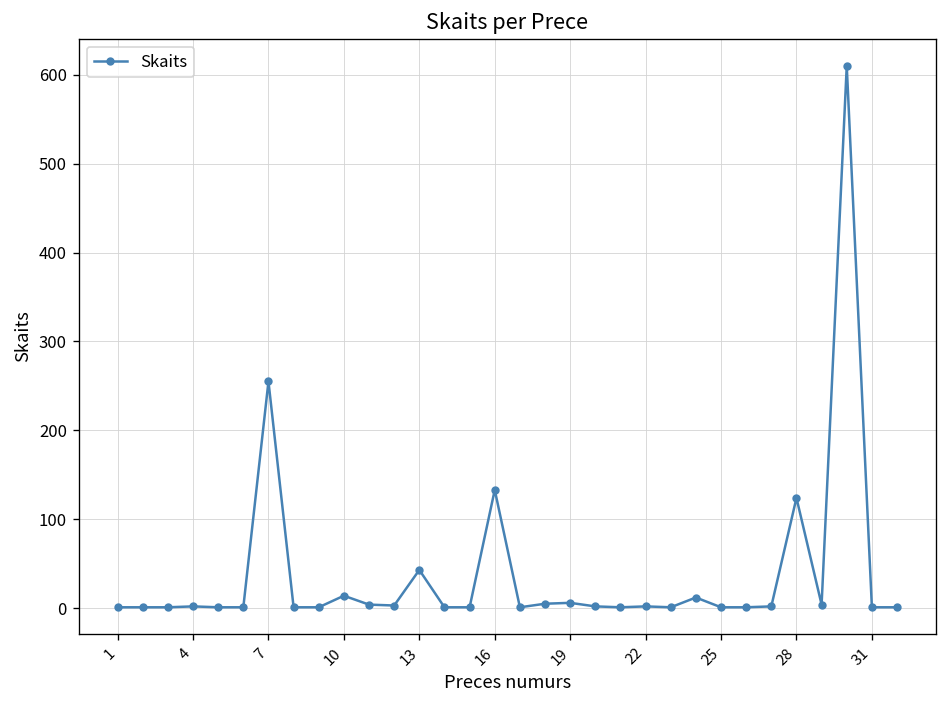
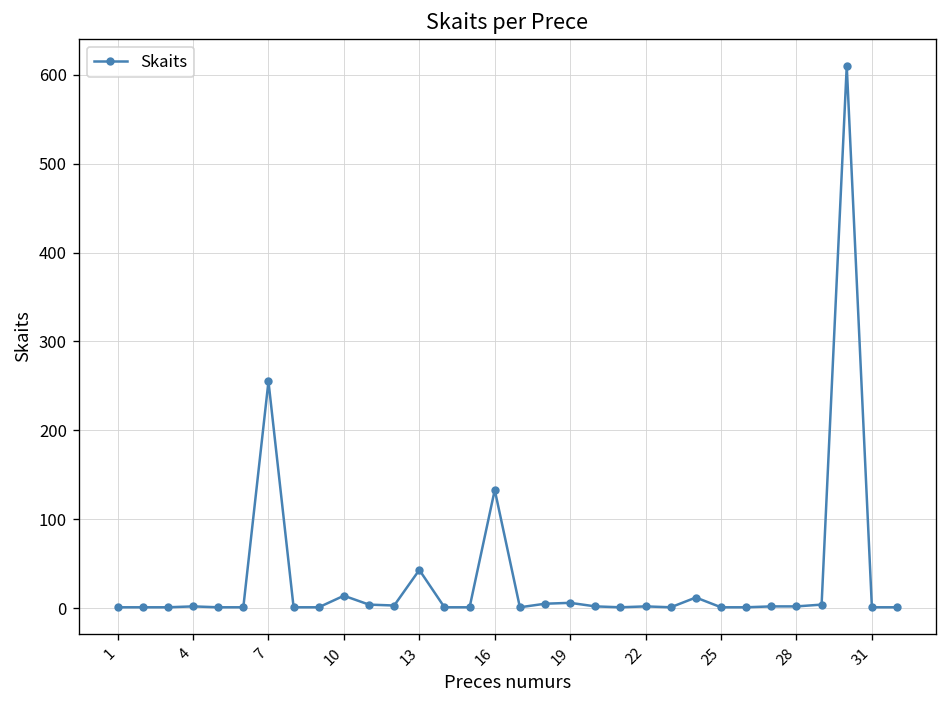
28: 120 -> 0
